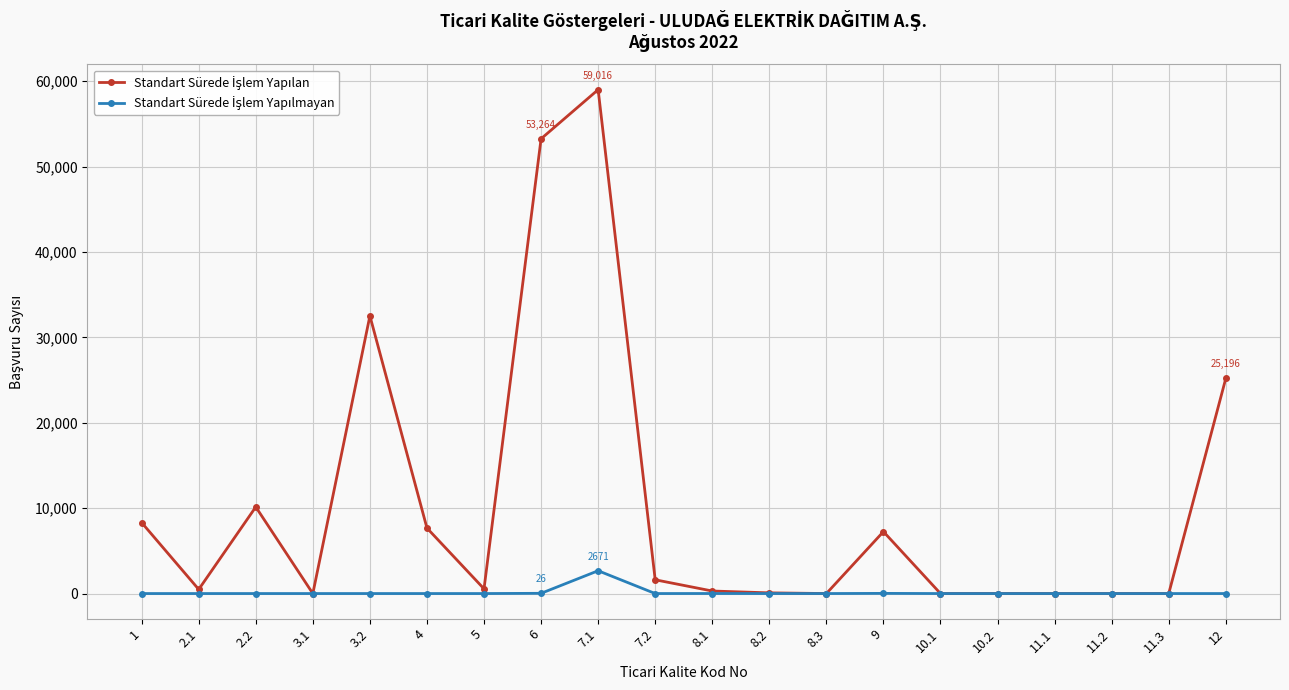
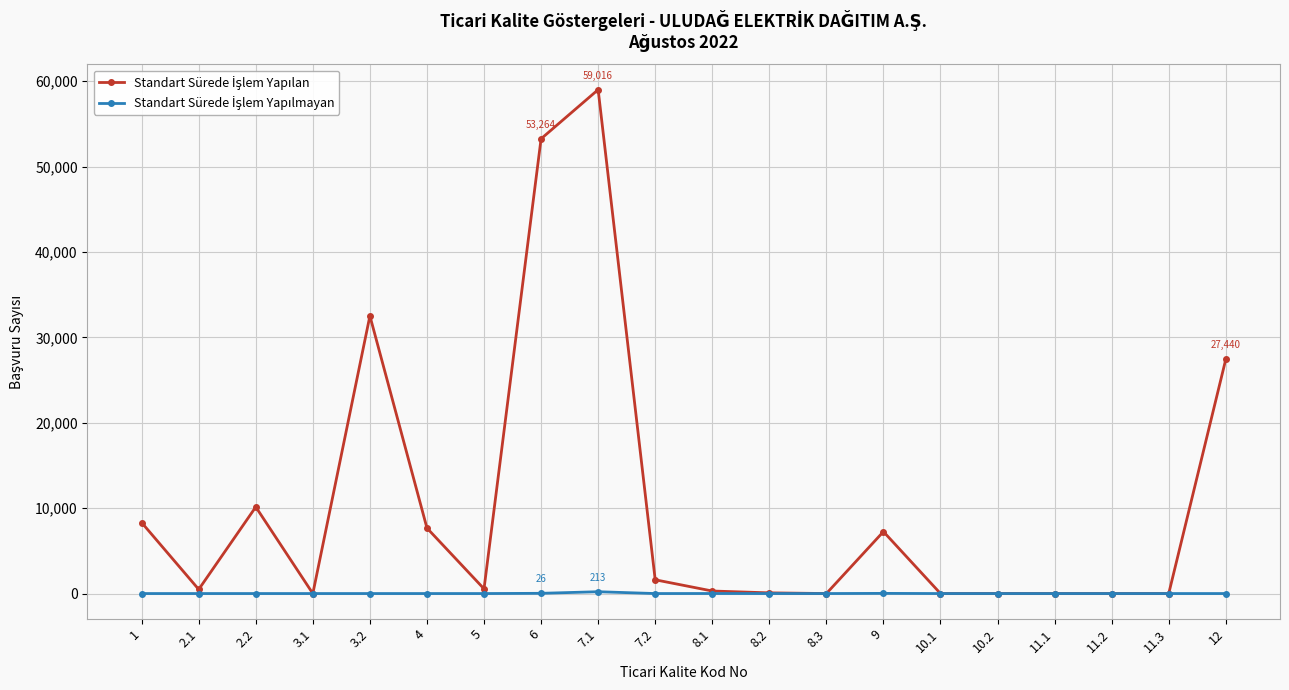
Standart Sürede İşlem Yapılmayan, 7.1: 2671 -> 213
Standart Sürede İşlem Yapılan, 12: 25,196 -> 27,440
